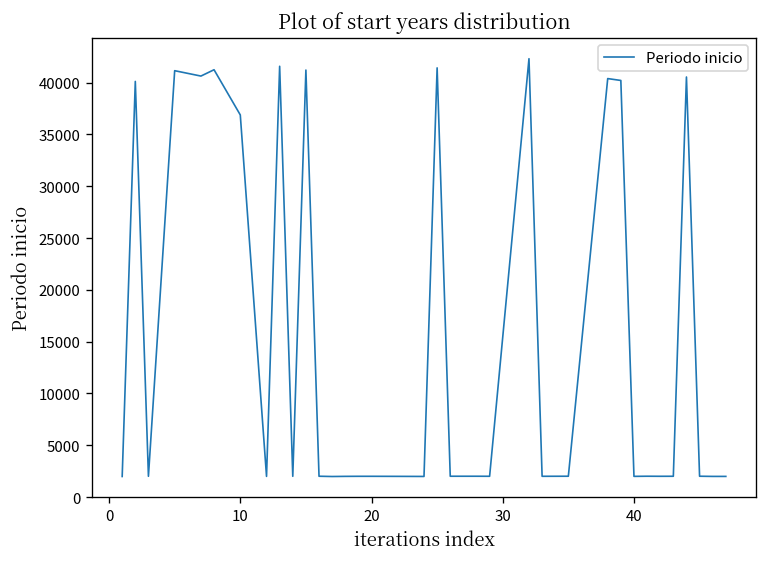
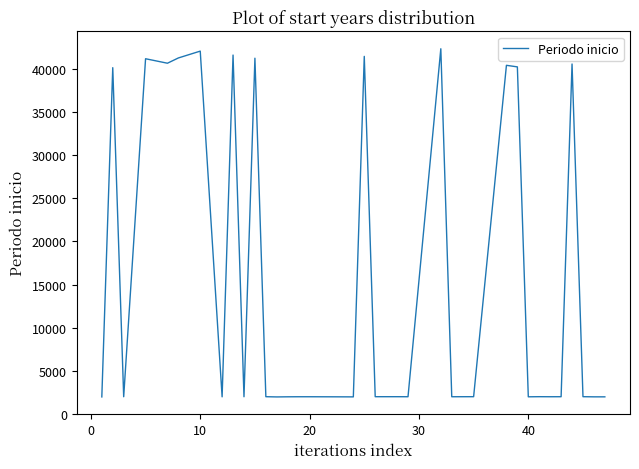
10: 37000 -> 42000
